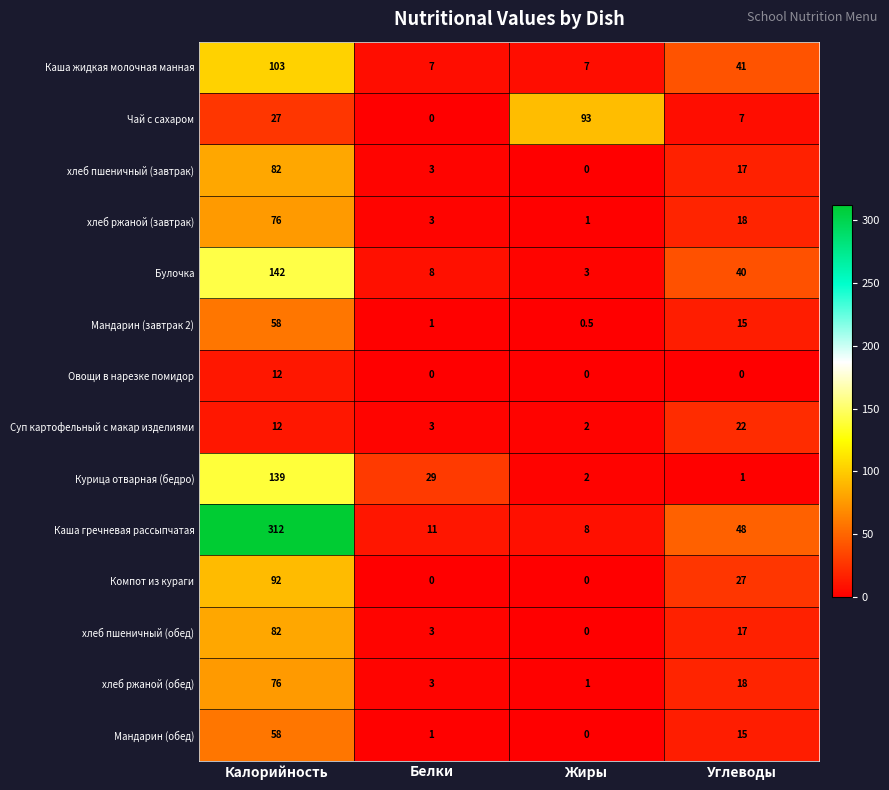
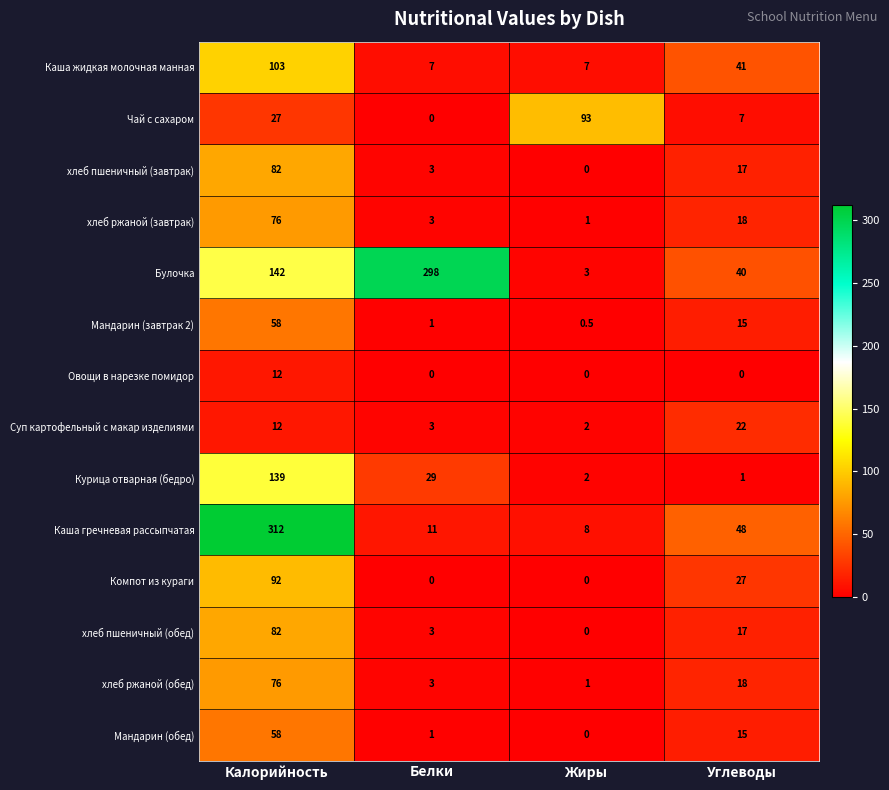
Булочка, Белки: 8 -> 298
